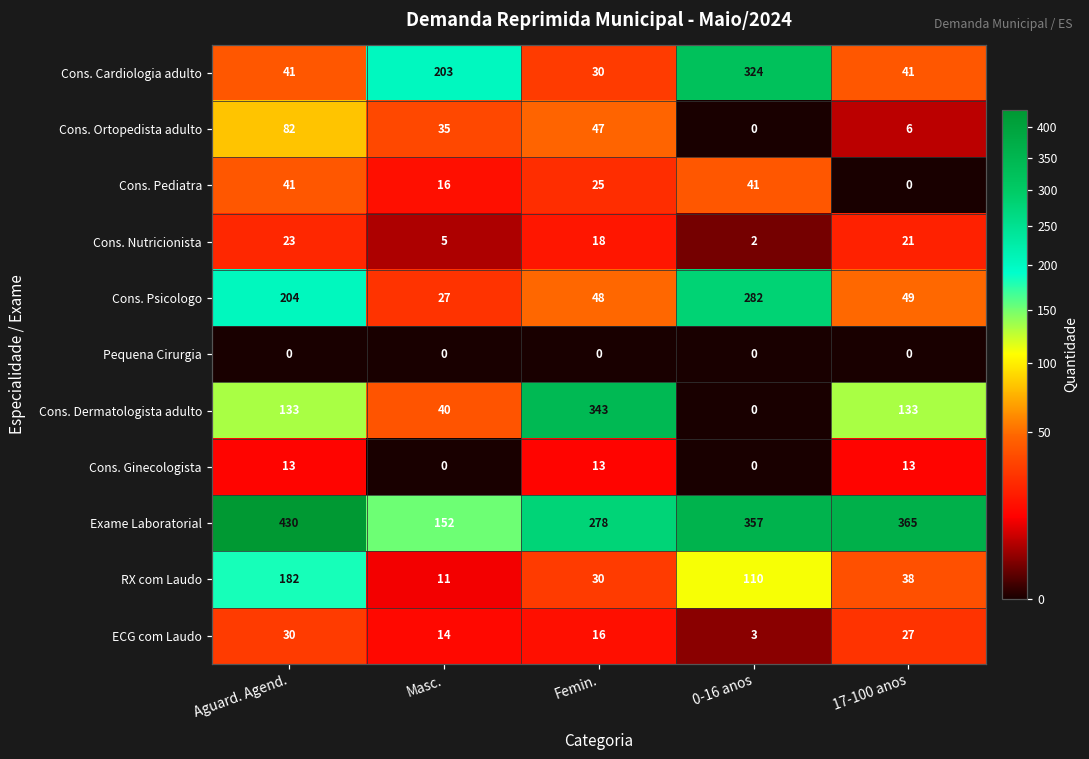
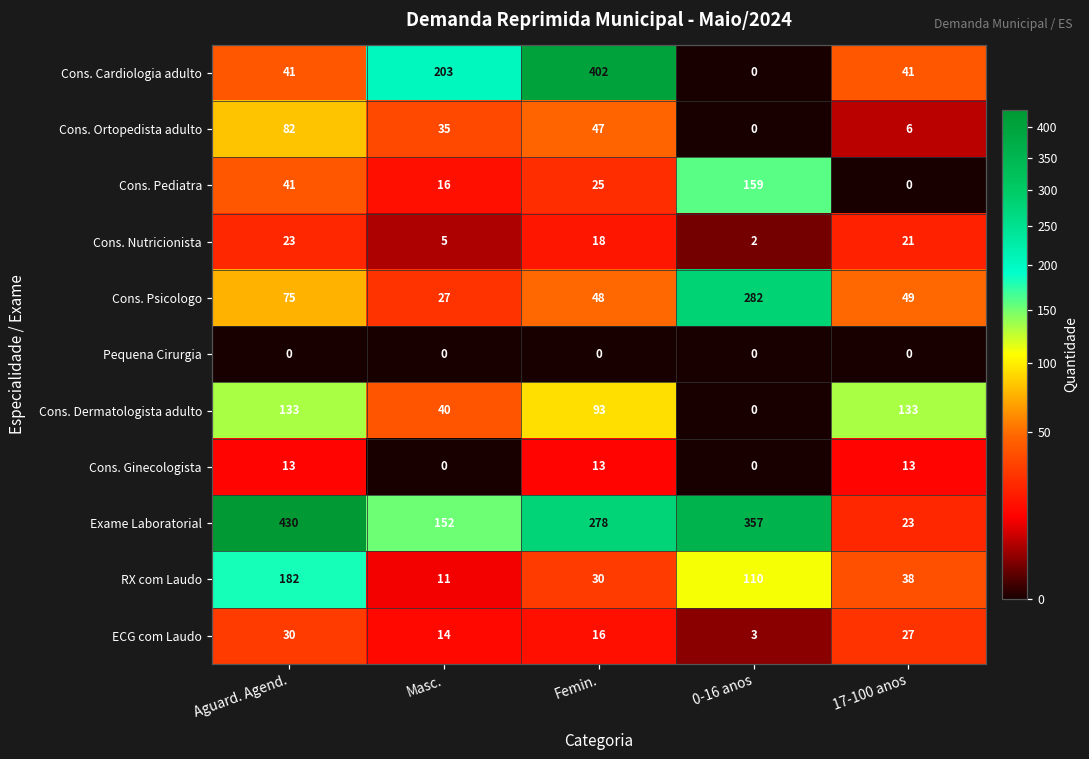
Cons. Cardiologia adulto, Femin.: 30 -> 402
Cons. Cardiologia adulto, 0-16 anos: 324 -> 0
Cons. Pediatra, 0-16 anos: 41 -> 159
Cons. Psicologo, Aguard. Agend.: 204 -> 75
Cons. Dermatologista adulto, Femin.: 343 -> 93
Exame Laboratorial, 17-100 anos: 365 -> 23
